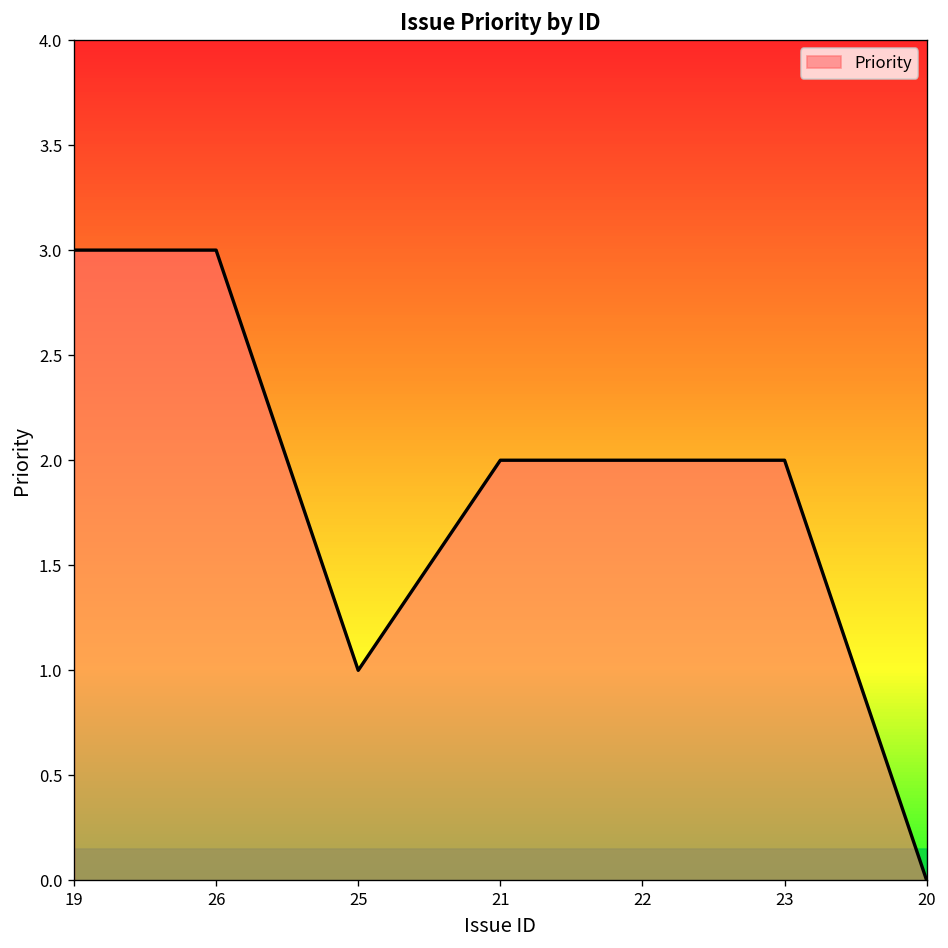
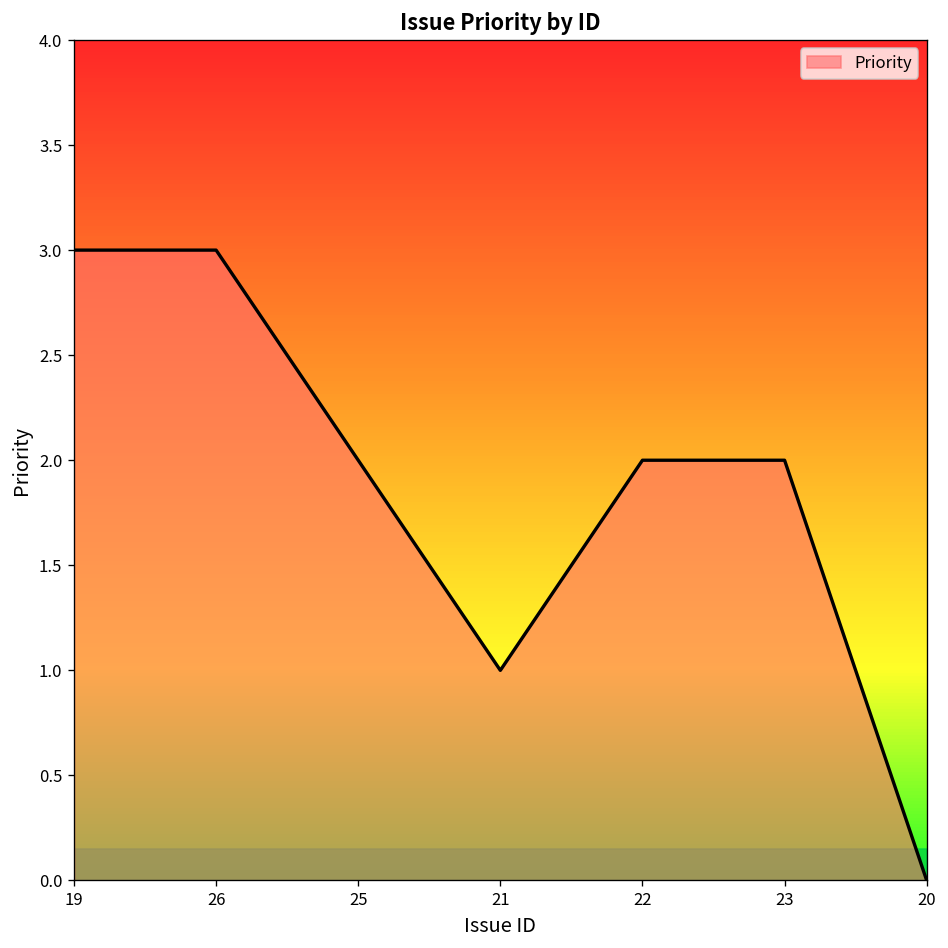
25: 1 -> 2
21: 2 -> 1
